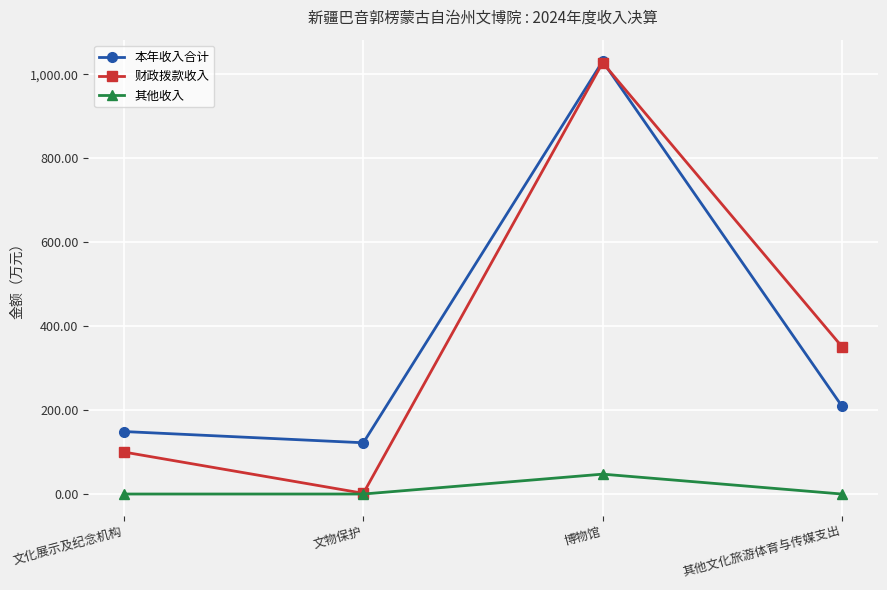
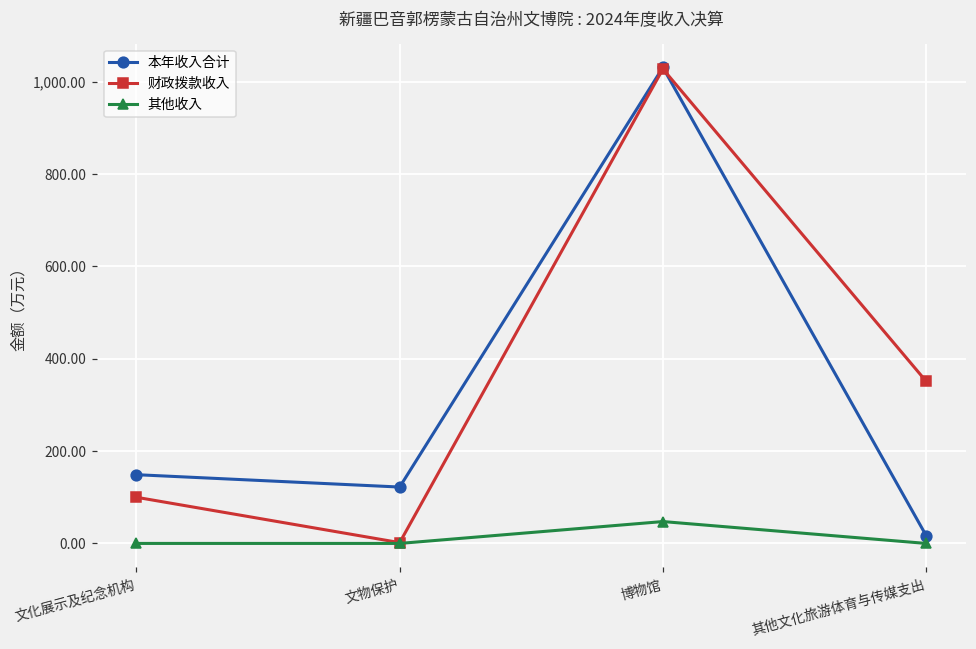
本年收入合计, 其他文化旅游体育与传媒支出: 210 -> 20
